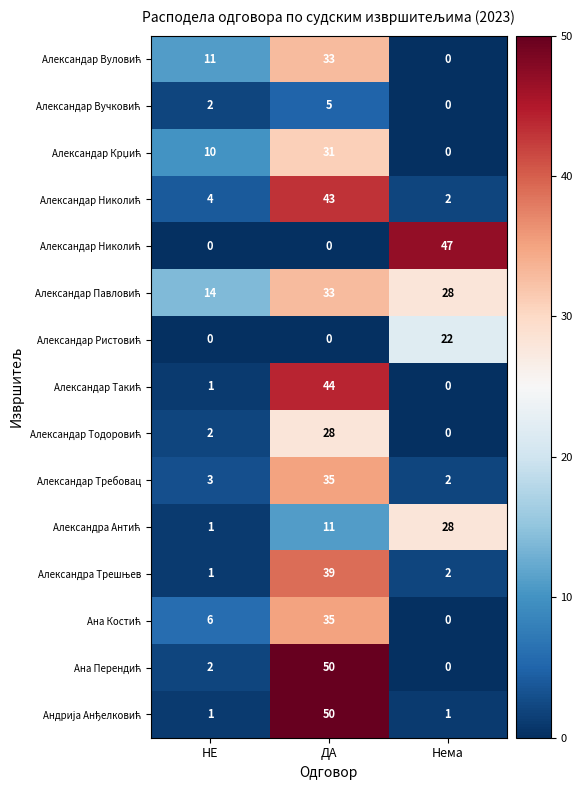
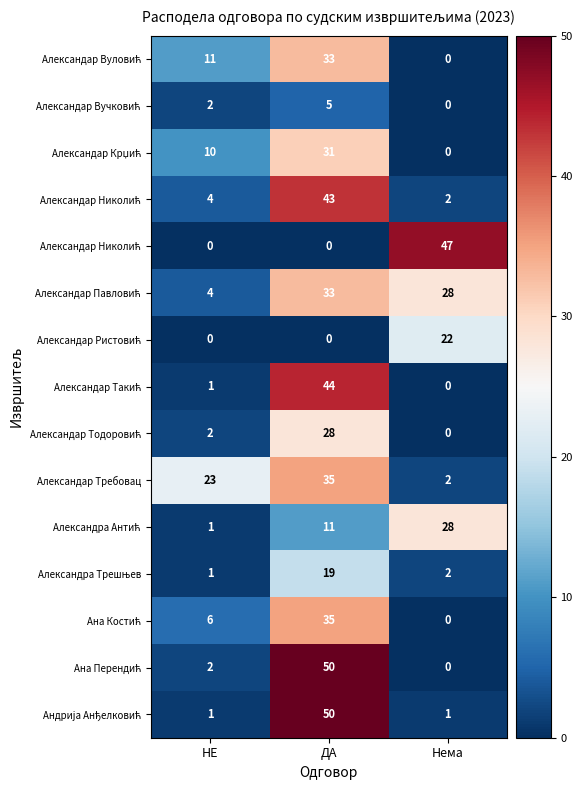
Александар Павловић, НЕ: 14 -> 4
Александар Требовац, НЕ: 3 -> 23
Александра Трешњев, ДА: 39 -> 19
